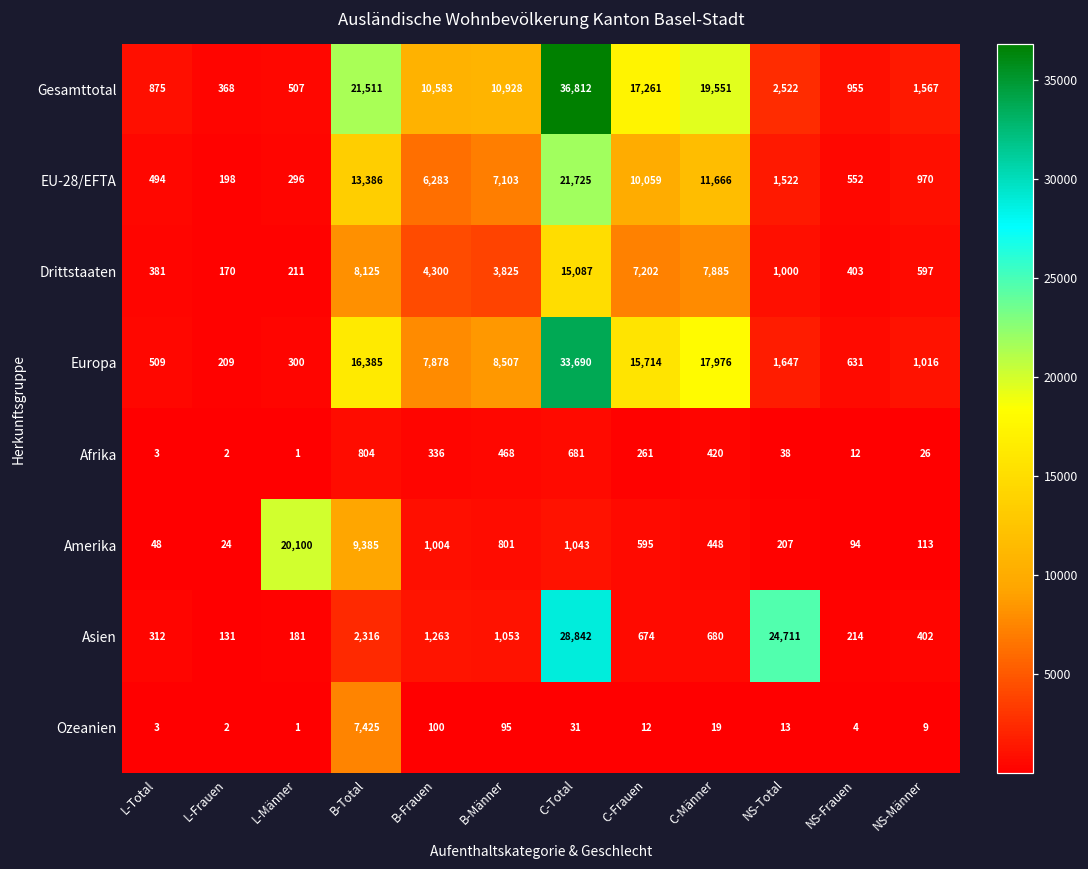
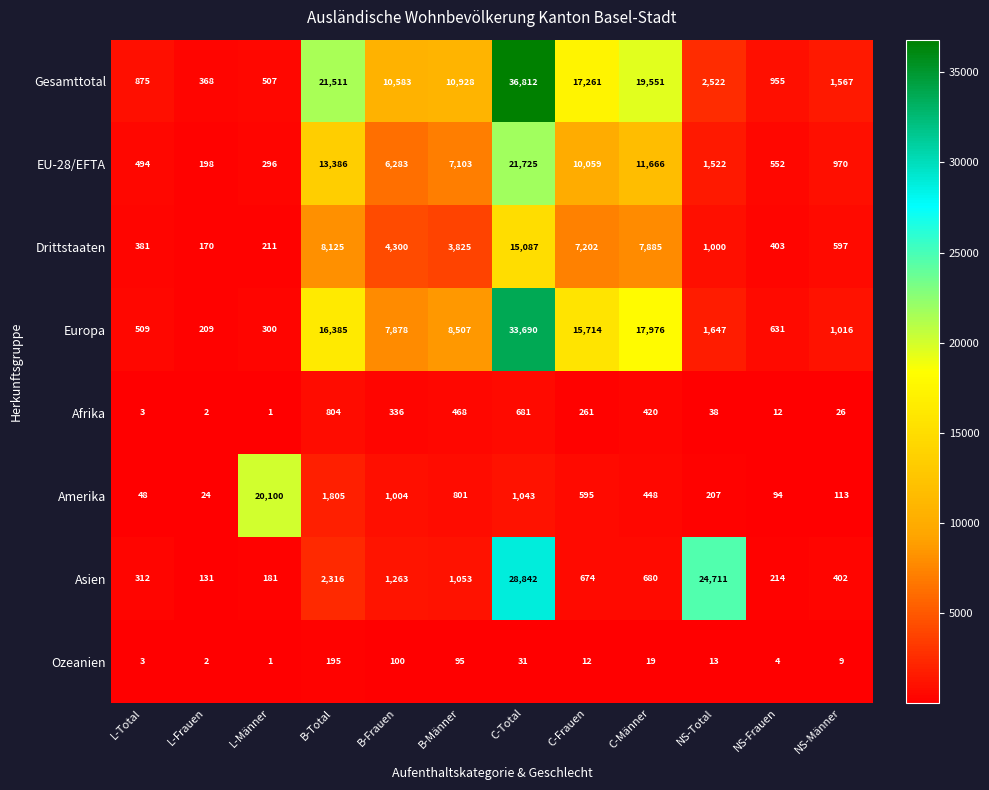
Amerika, B-Total: 9,385 -> 1,805
Ozeanien, B-Total: 7,425 -> 195
